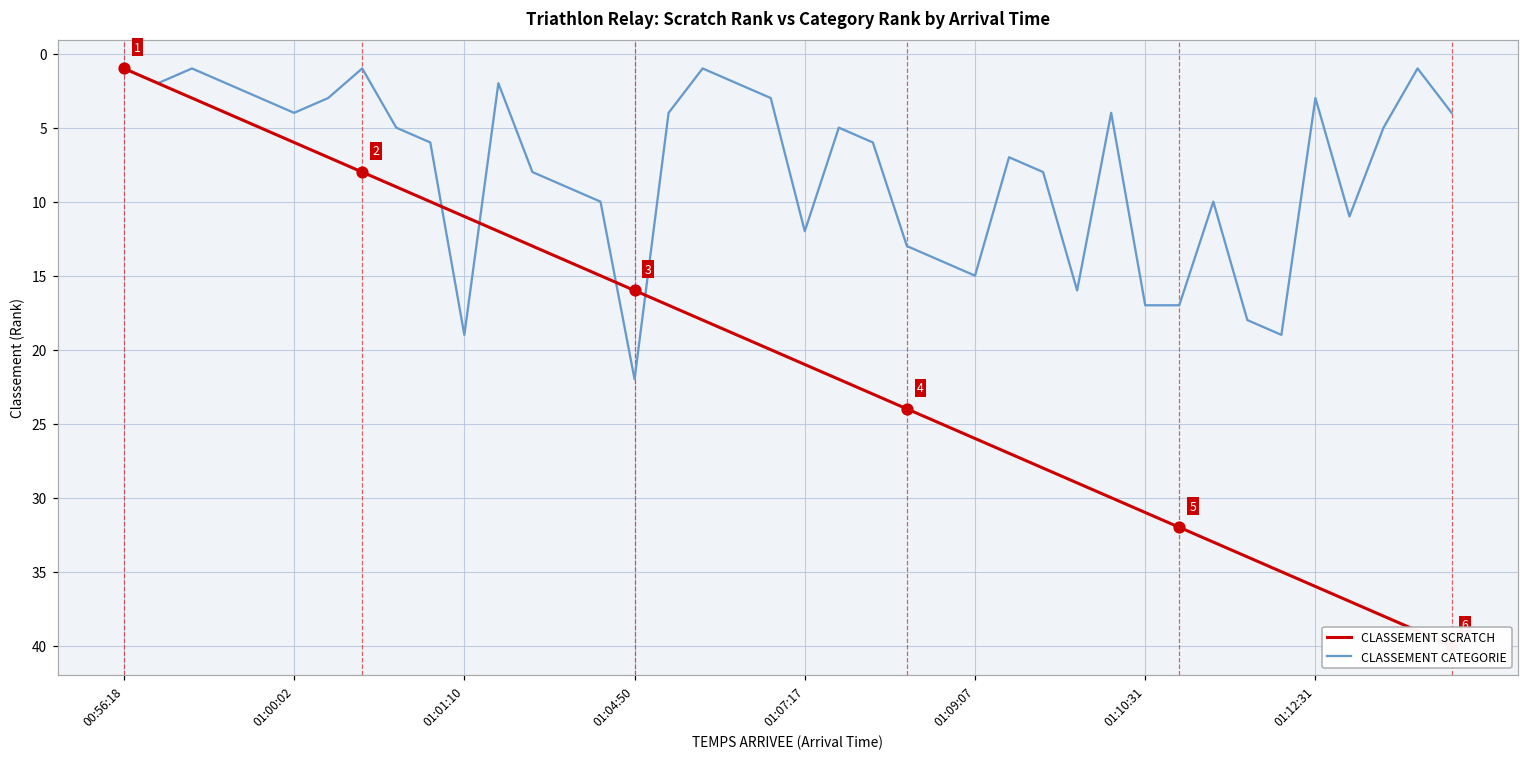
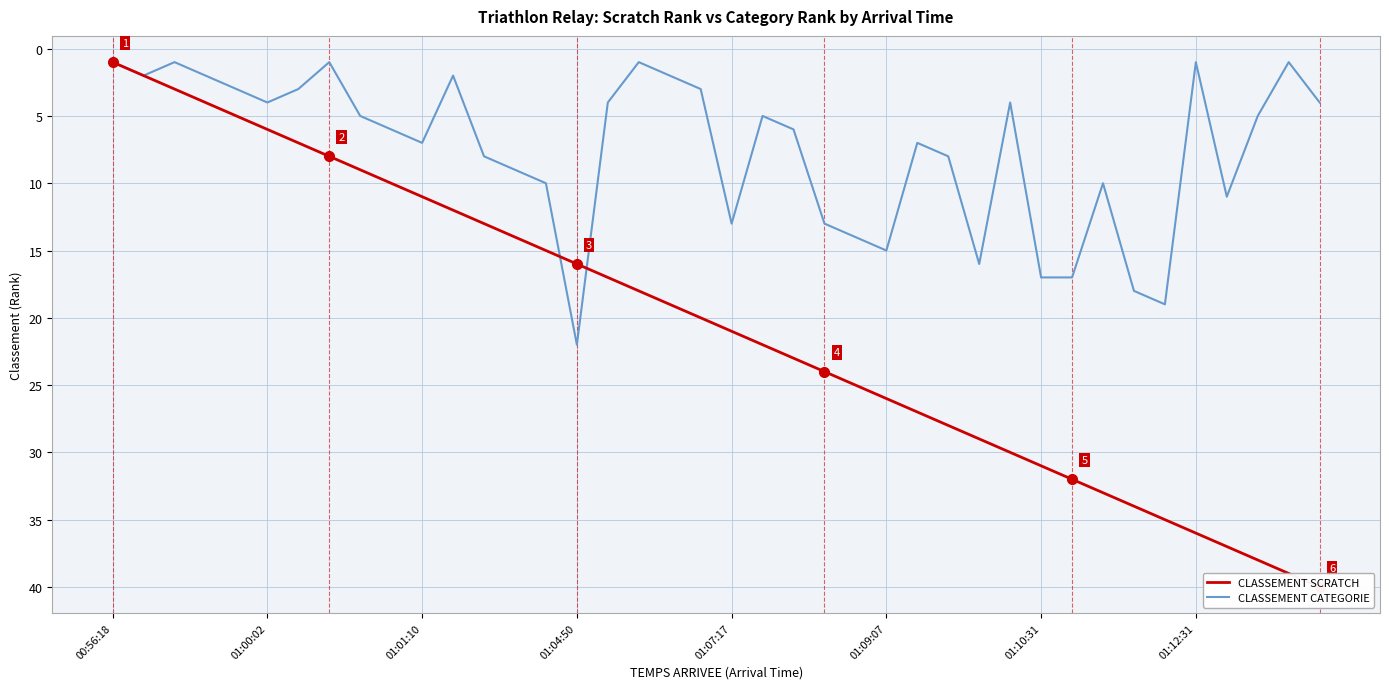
CLASSEMENT CATEGORIE, 01:01:10: 19 -> 7
CLASSEMENT CATEGORIE, 01:07:17: 12 -> 13
CLASSEMENT CATEGORIE, 01:12:31: 3 -> 1
